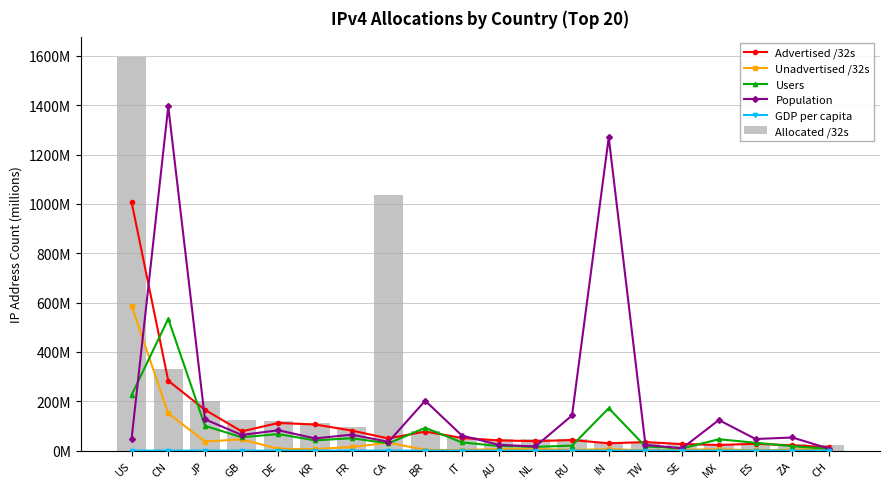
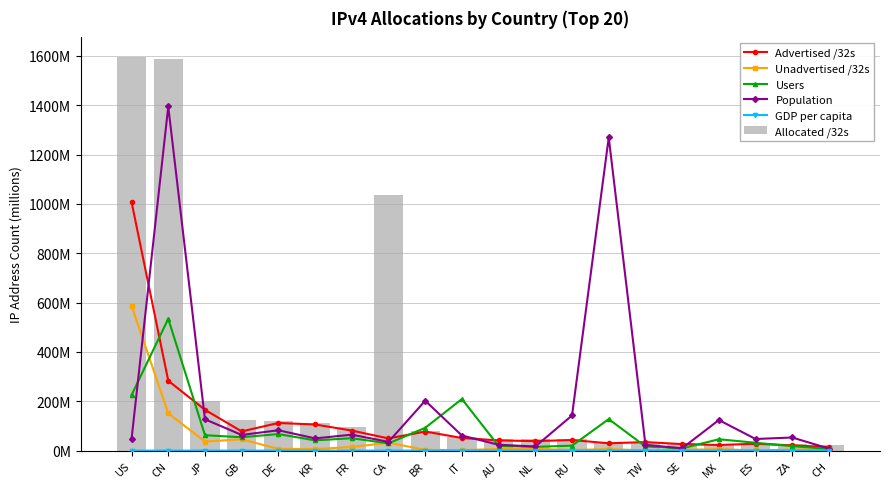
Allocated /32s, CN: 330000000 -> 1590000000
Users, JP: 100000000 -> 60000000
Users, IT: 30000000 -> 210000000
Users, IN: 170000000 -> 130000000
